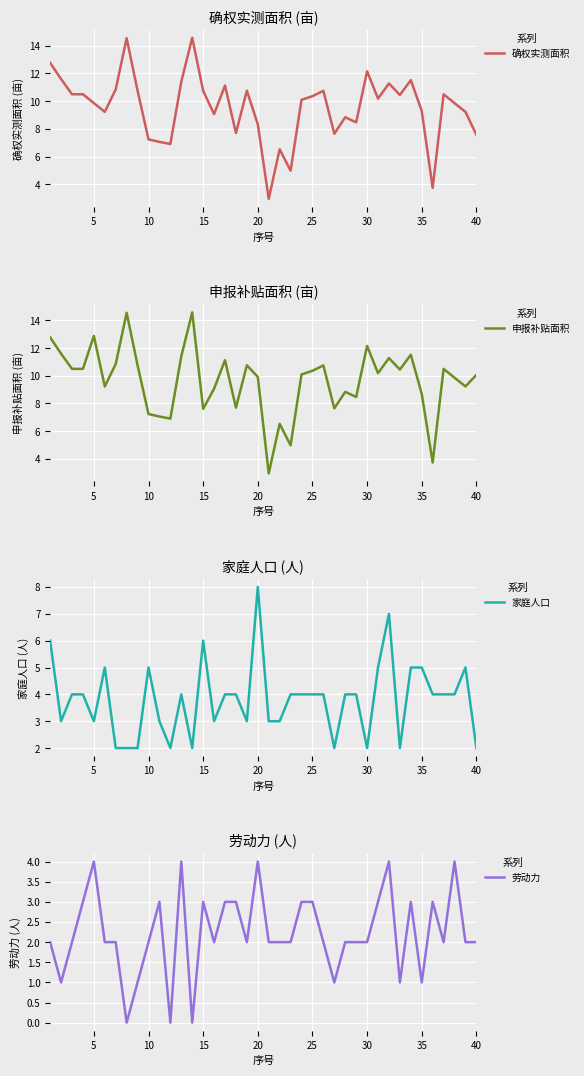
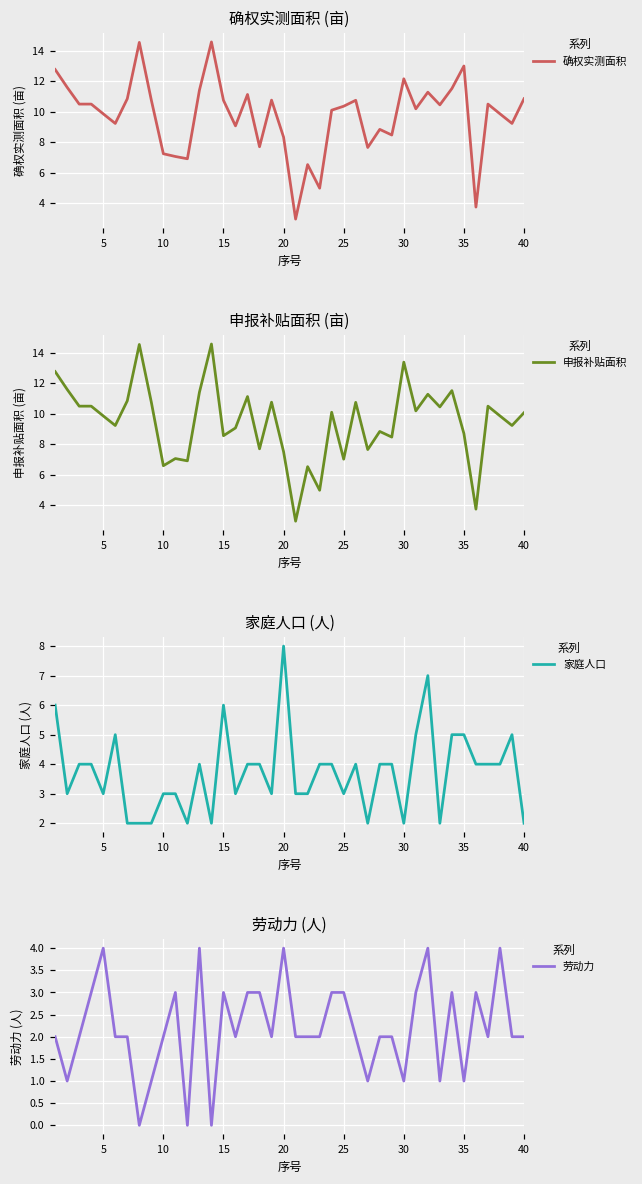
确权实测面积 (亩), 35: 9.3 -> 13.0
确权实测面积 (亩), 40: 7.6 -> 10.9
申报补贴面积 (亩), 5: 12.9 -> 9.9
申报补贴面积 (亩), 10: 7.2 -> 6.6
申报补贴面积 (亩), 15: 7.6 -> 8.6
申报补贴面积 (亩), 20: 9.9 -> 7.5
申报补贴面积 (亩), 25: 10.4 -> 7.0
申报补贴面积 (亩), 30: 12.2 -> 13.4
家庭人口 (人), 10: 5 -> 3
家庭人口 (人), 25: 4 -> 3
劳动力 (人), 30: 2 -> 1
